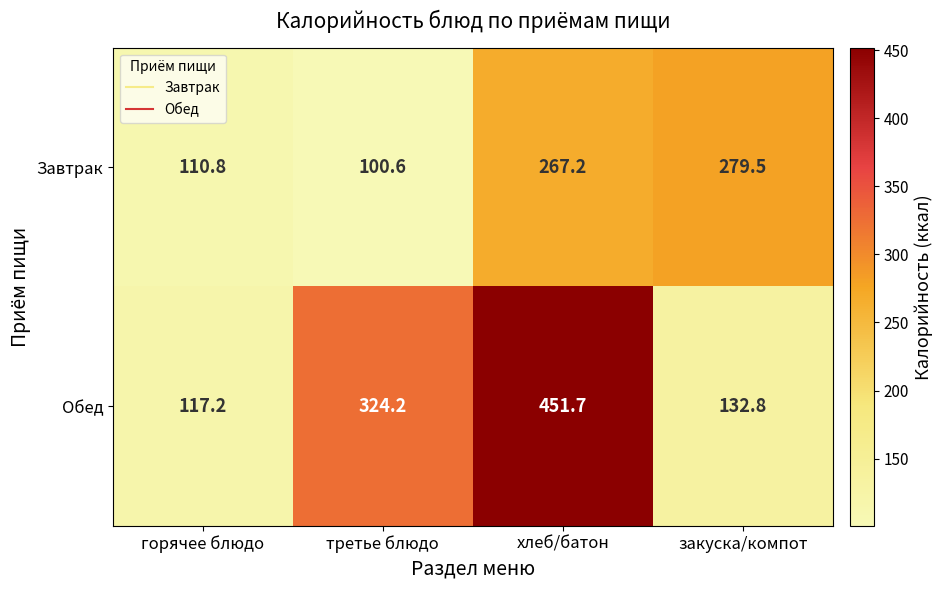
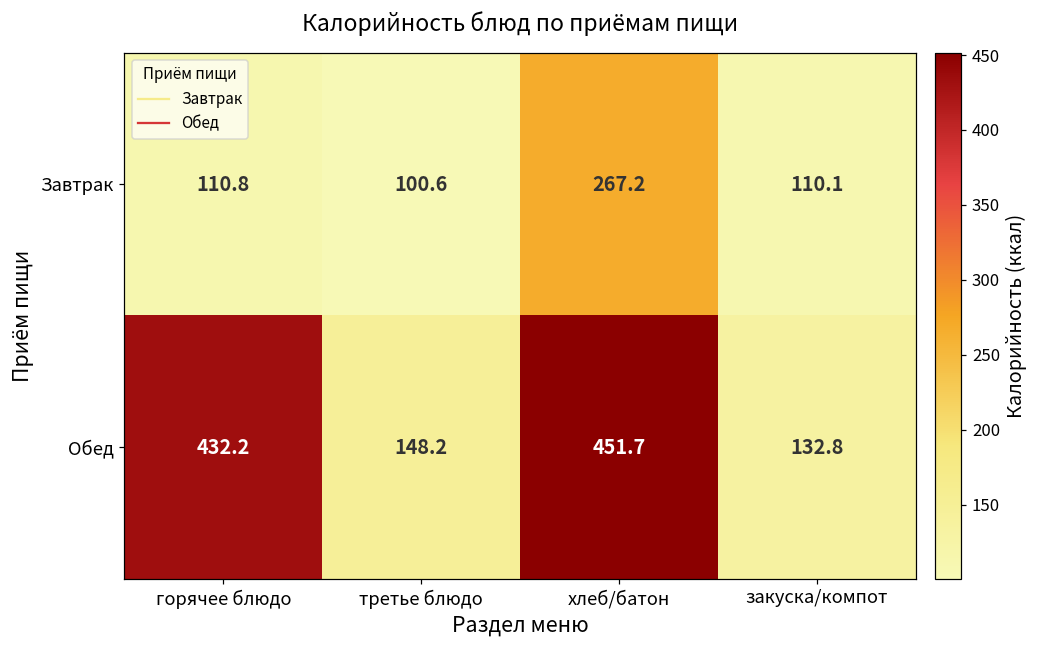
Завтрак, закуска/компот: 279.5 -> 110.1
Обед, горячее блюдо: 117.2 -> 432.2
Обед, третье блюдо: 324.2 -> 148.2
